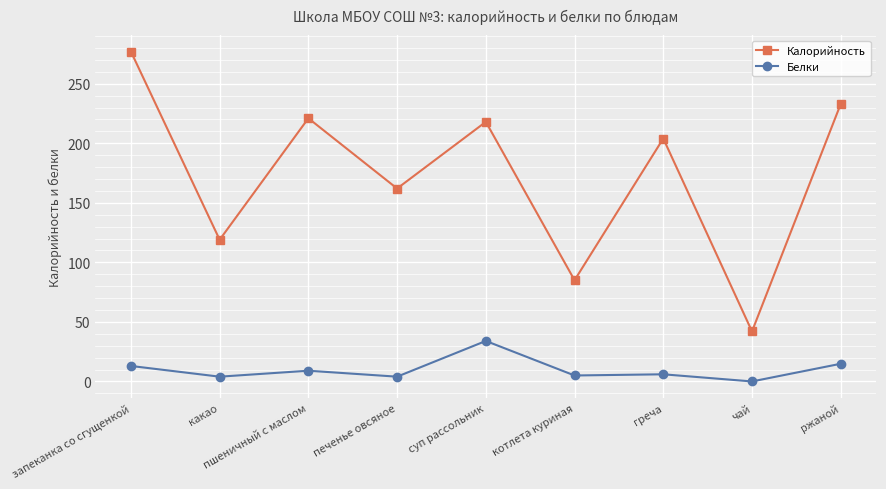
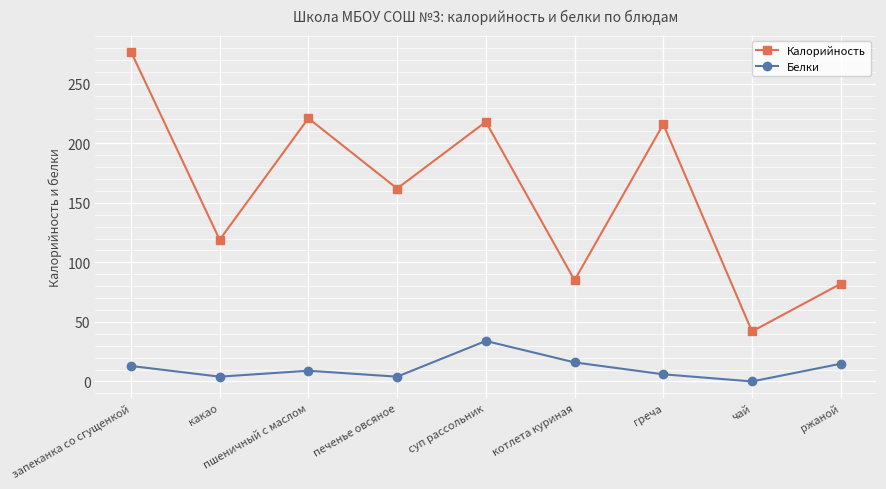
Белки, котлета куриная: 5 -> 16
Калорийность, греча: 204 -> 216
Калорийность, ржаной: 233 -> 82
